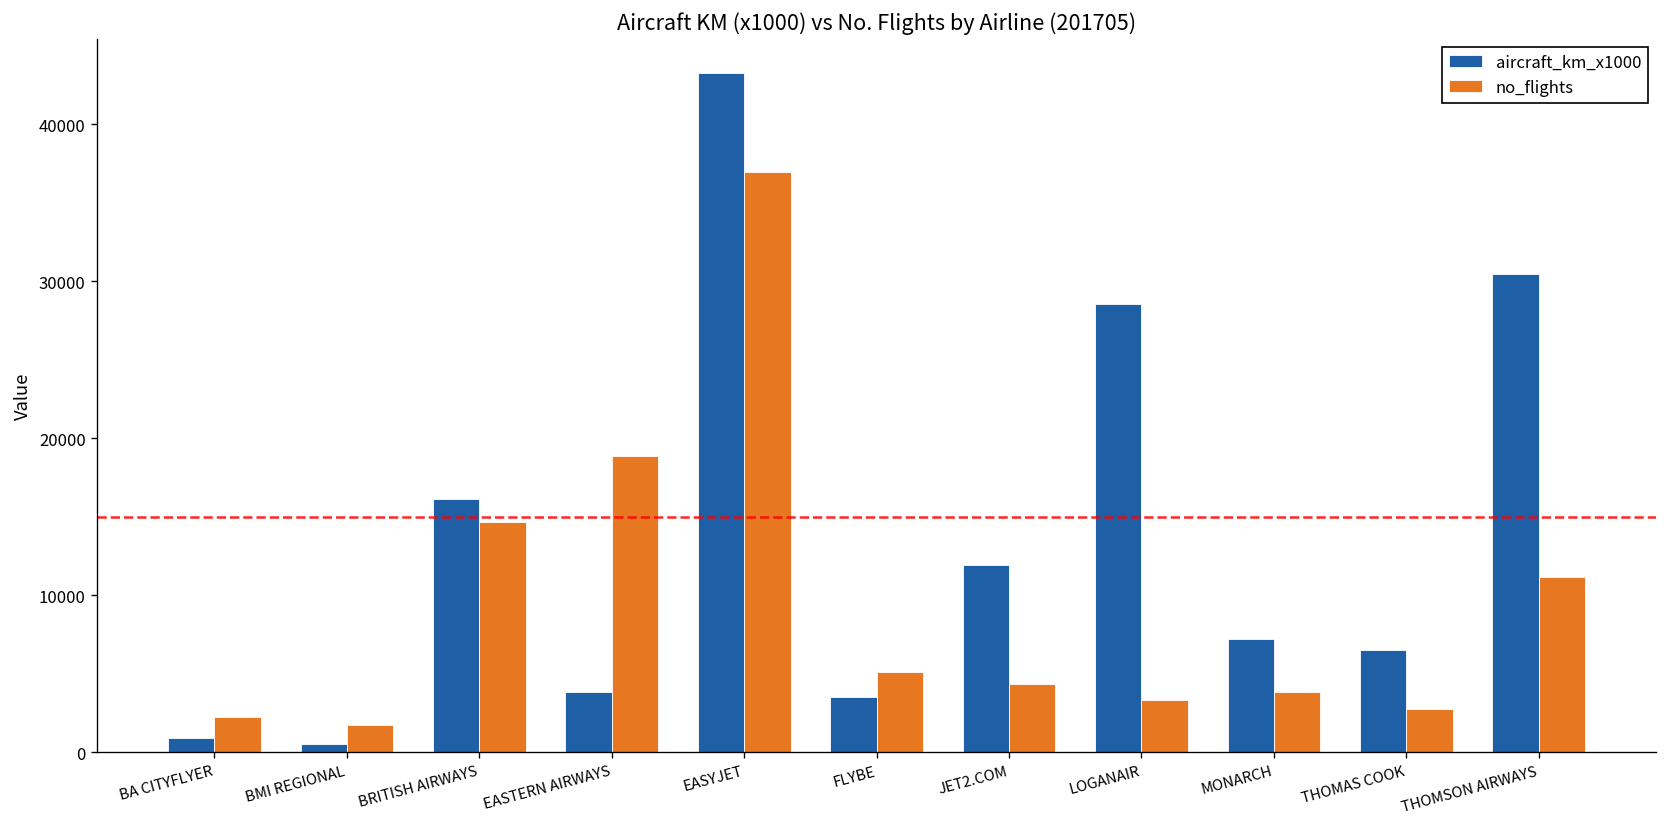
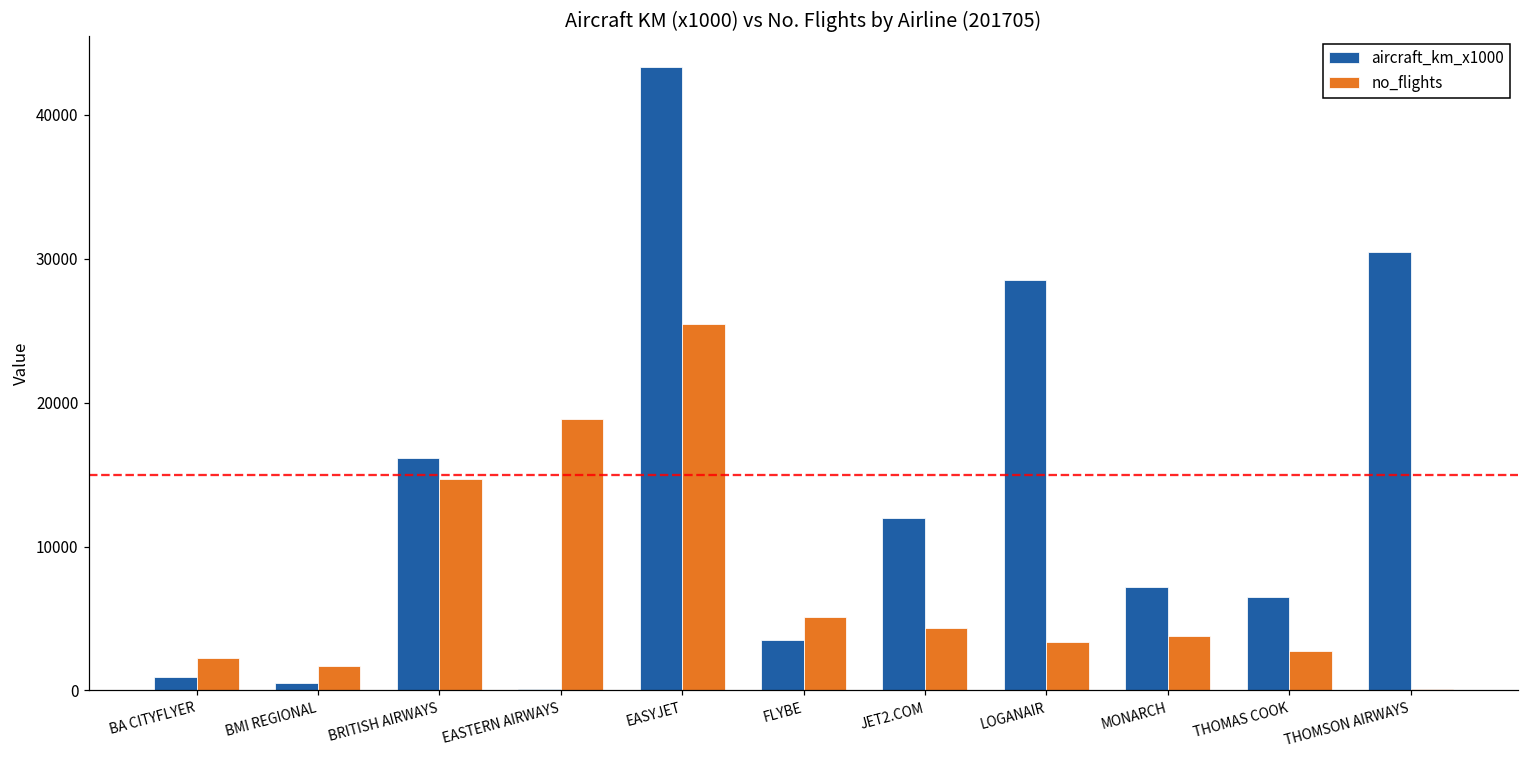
aircraft_km_x1000, EASTERN AIRWAYS: 3800 -> 100
no_flights, EASYJET: 37000 -> 25500
no_flights, THOMSON AIRWAYS: 11200 -> 100
